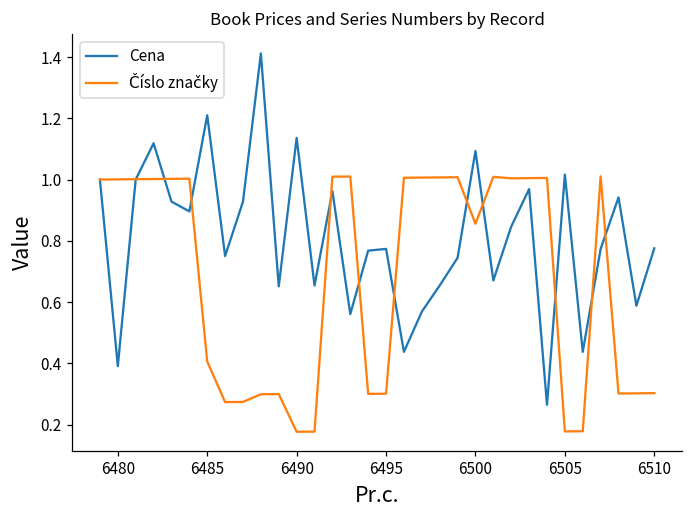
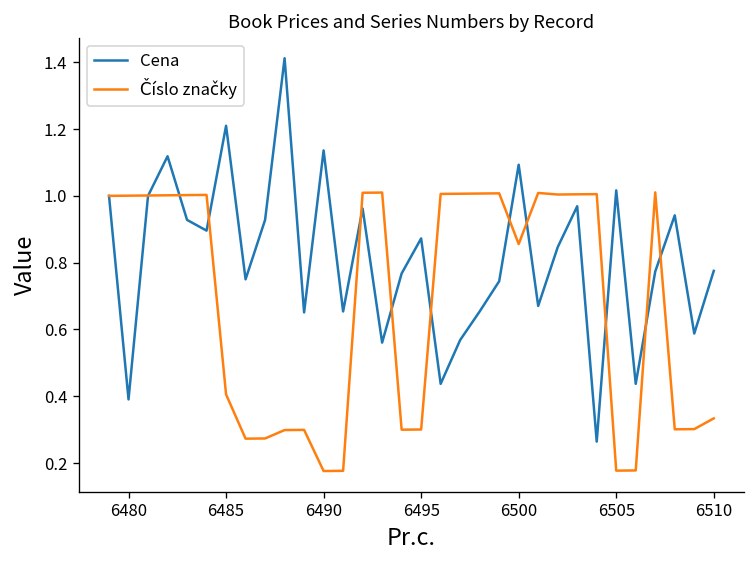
Cena, 6495: 0.77 -> 0.87
Číslo značky, 6510: 0.30 -> 0.33
